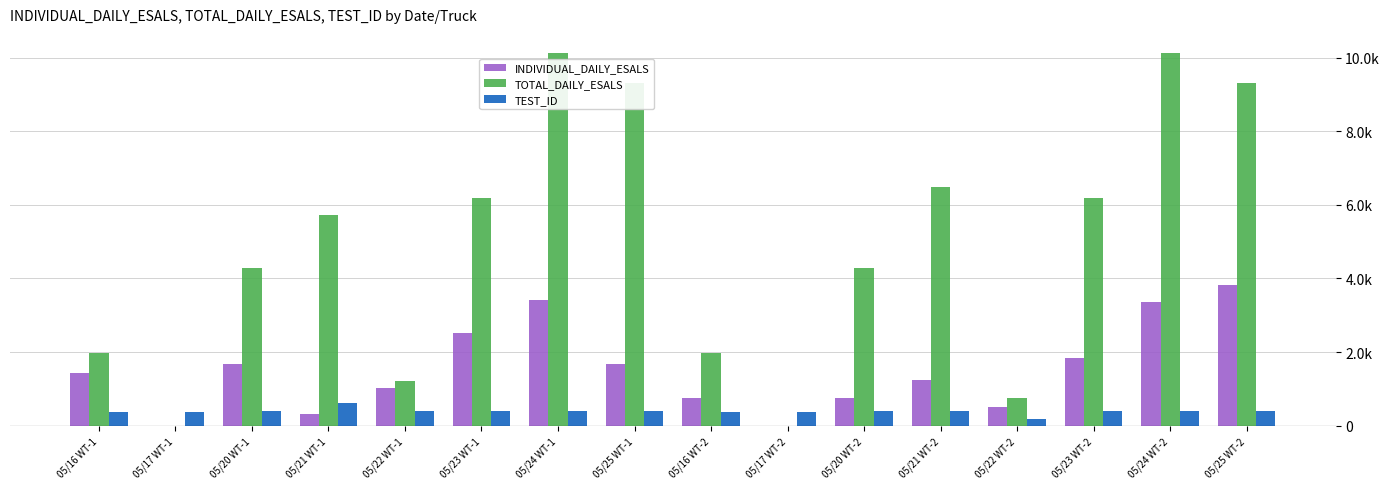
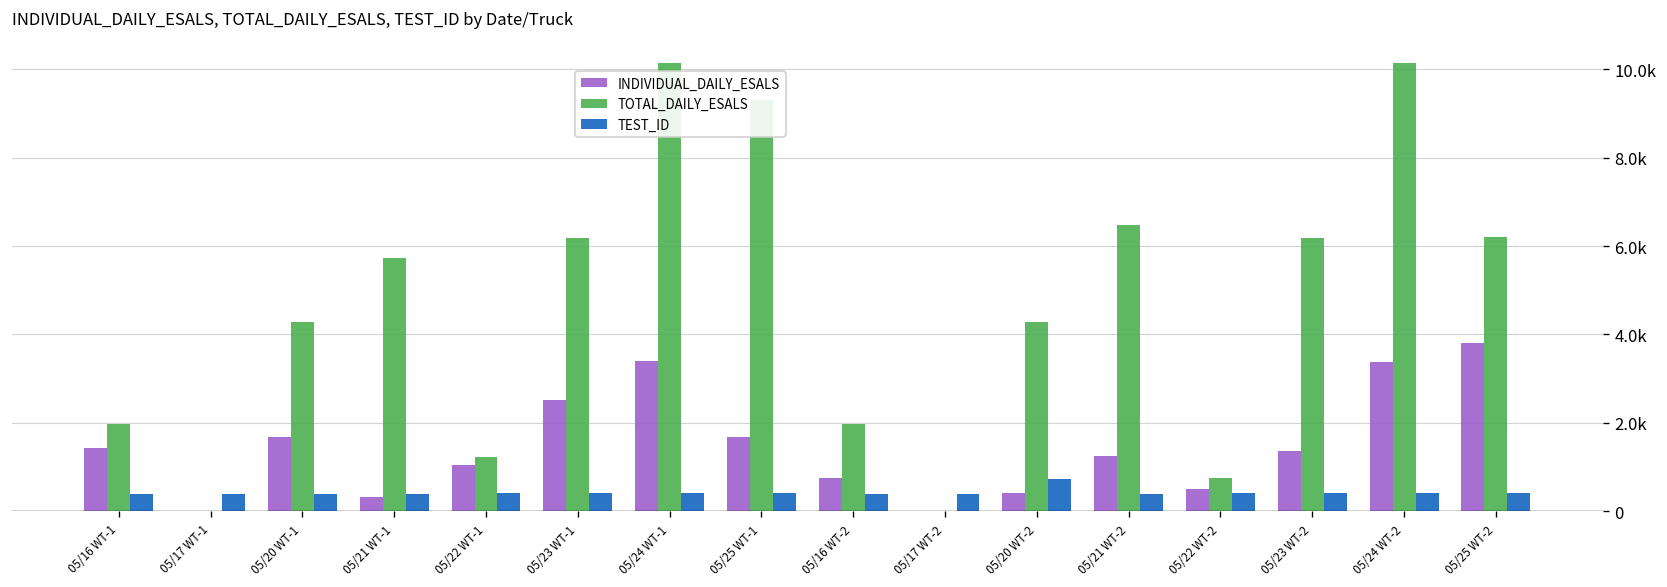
TEST_ID, 05/21 WT-1: 600 -> 400
INDIVIDUAL_DAILY_ESALS, 05/20 WT-2: 800 -> 400
TEST_ID, 05/20 WT-2: 400 -> 700
TEST_ID, 05/22 WT-2: 200 -> 400
INDIVIDUAL_DAILY_ESALS, 05/23 WT-2: 1900 -> 1400
TOTAL_DAILY_ESALS, 05/25 WT-2: 9300 -> 6200
